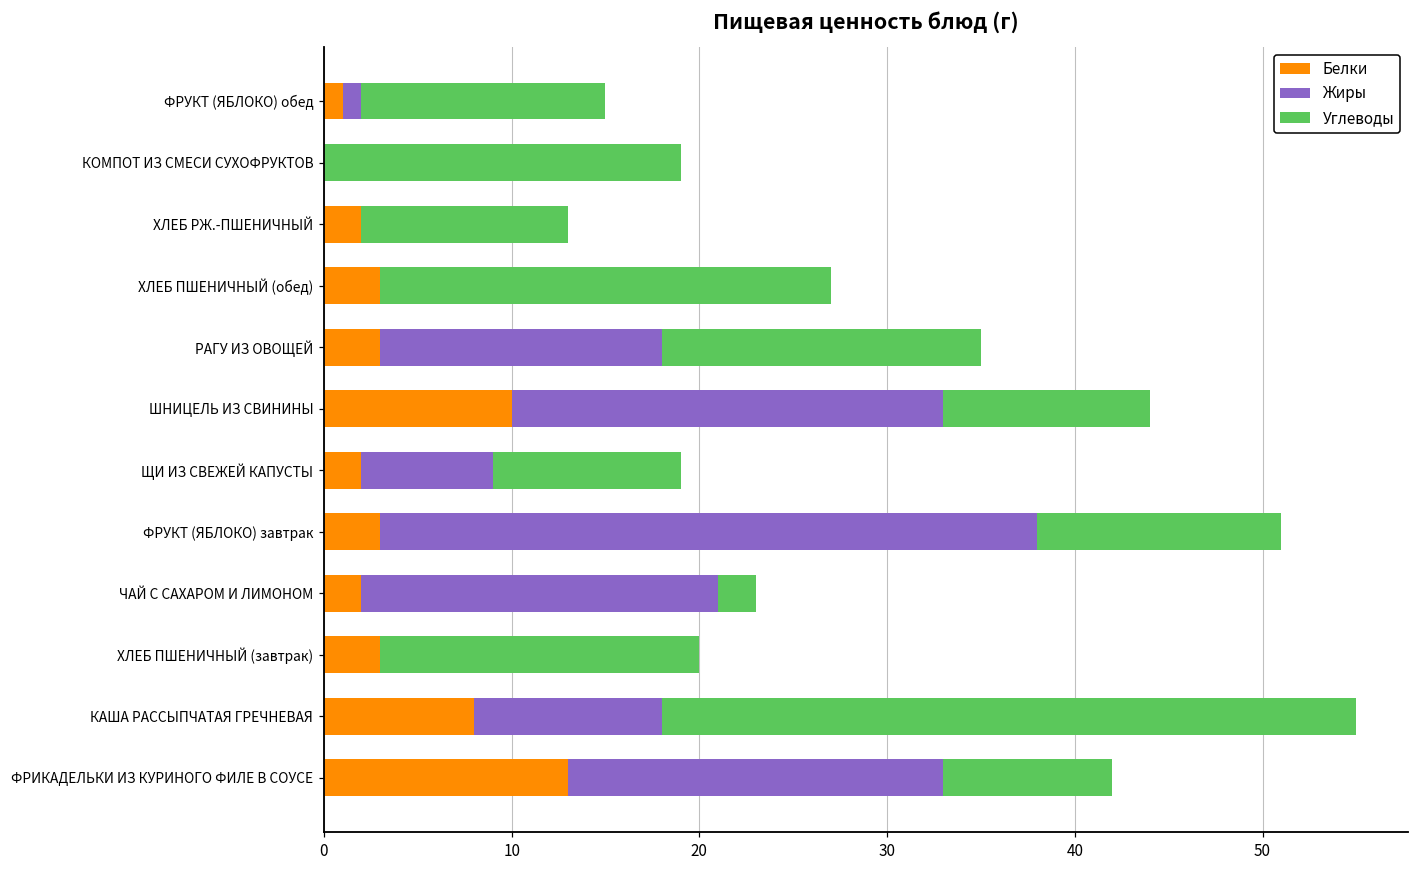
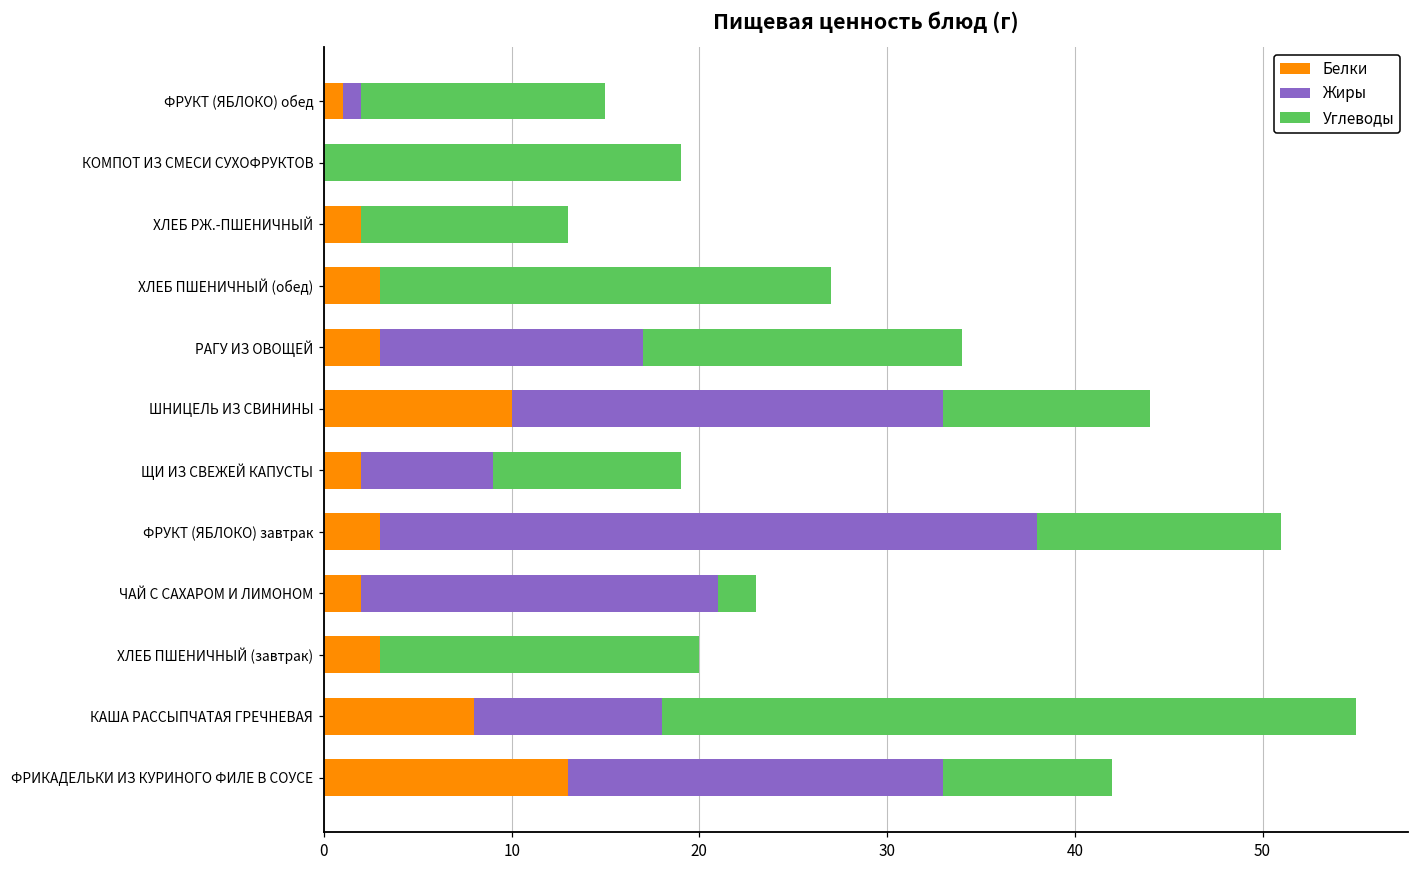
Жиры, РАГУ ИЗ ОВОЩЕЙ: 15 -> 14
